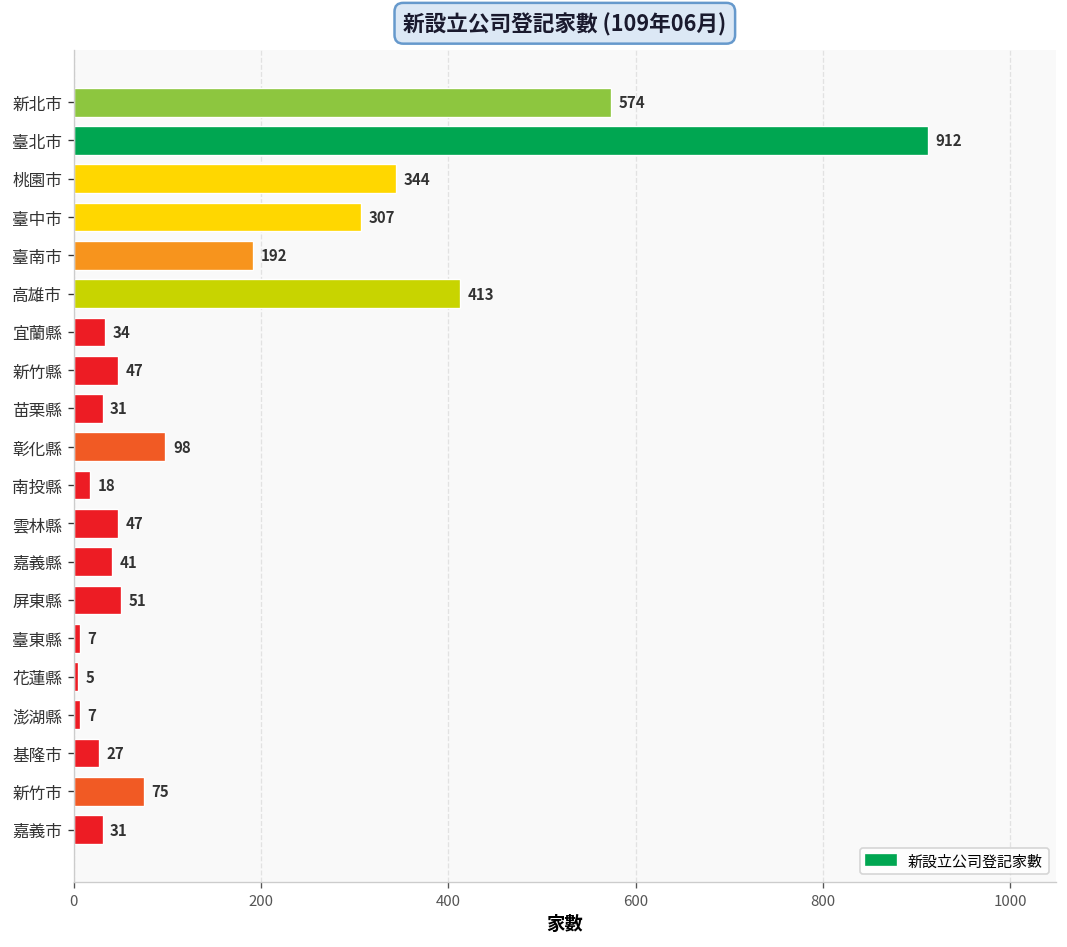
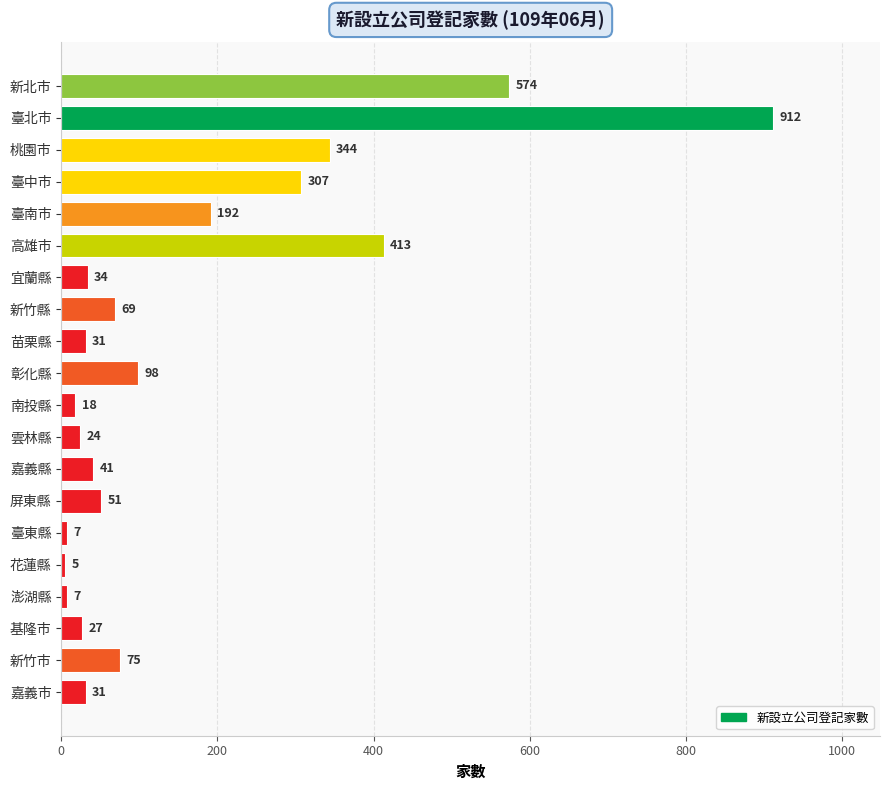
新竹縣: 47 -> 69
雲林縣: 47 -> 24
